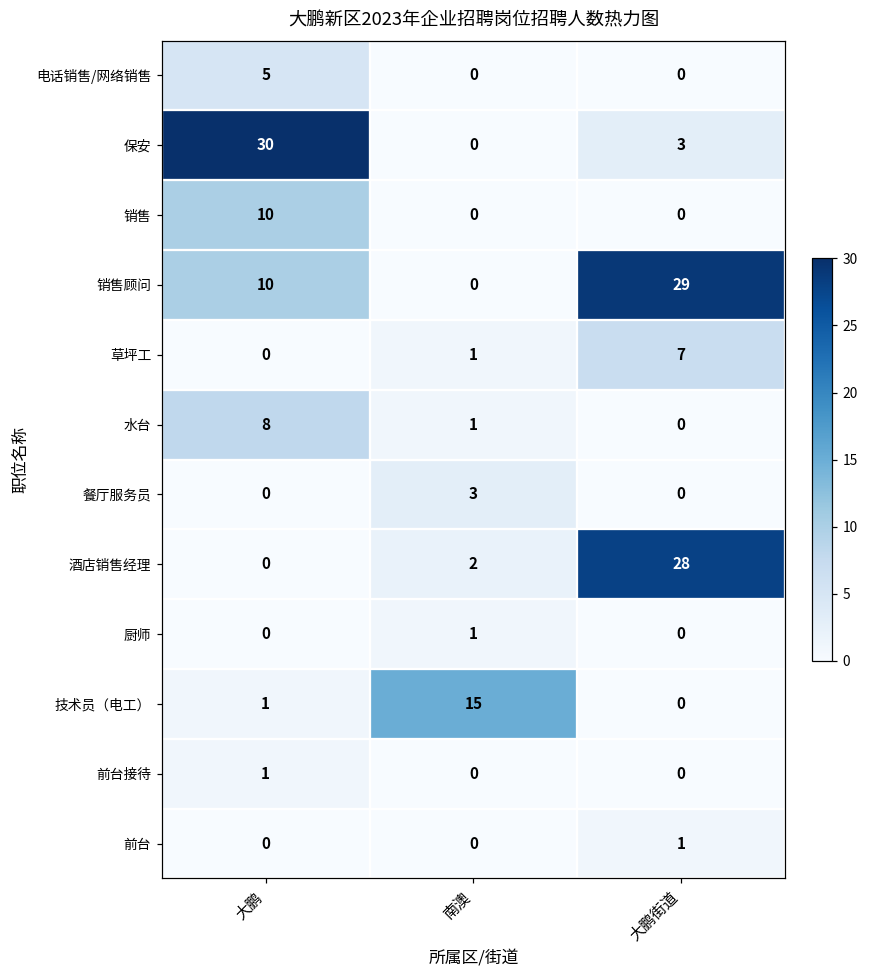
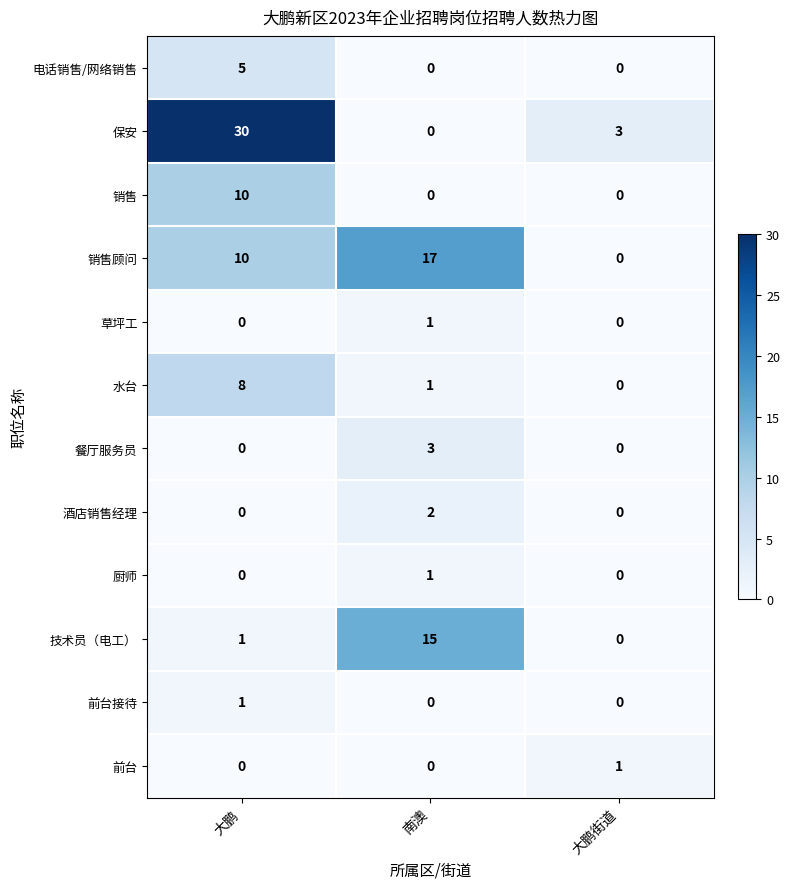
销售顾问, 南澳: 0 -> 17
销售顾问, 大鹏街道: 29 -> 0
草坪工, 大鹏街道: 7 -> 0
酒店销售经理, 大鹏街道: 28 -> 0
